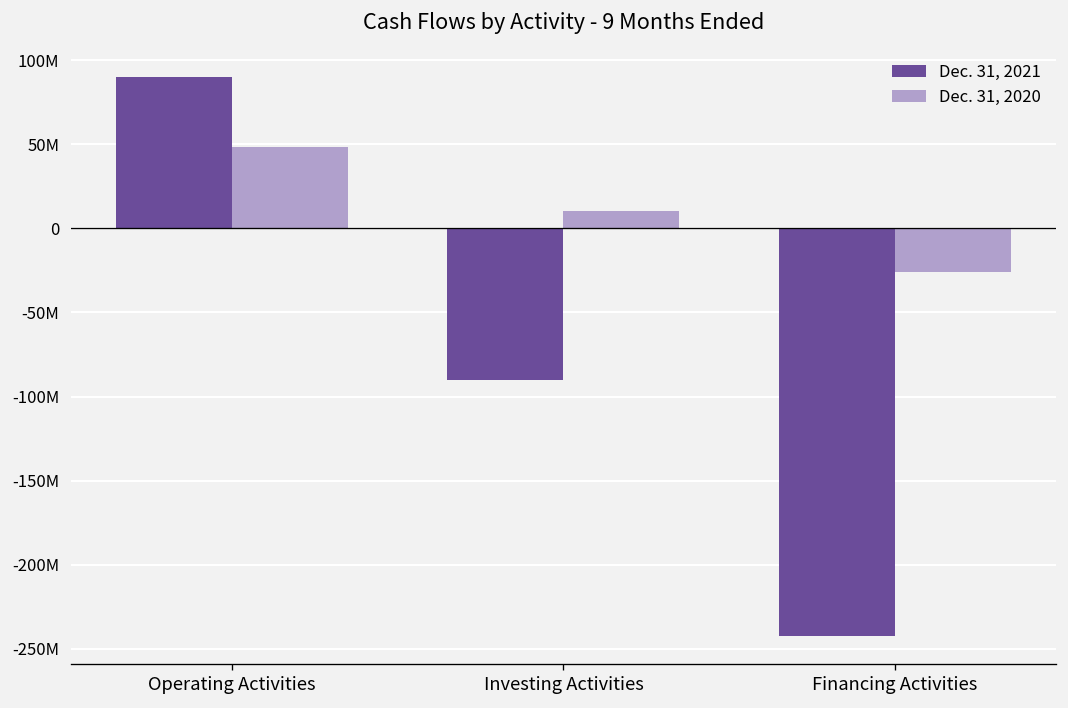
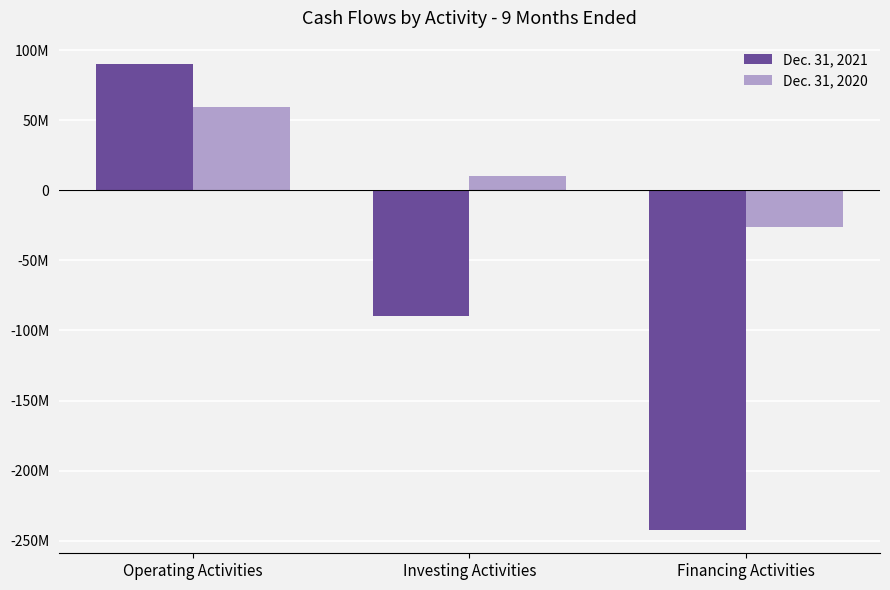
Dec. 31, 2020, Operating Activities: 49000000 -> 59000000
